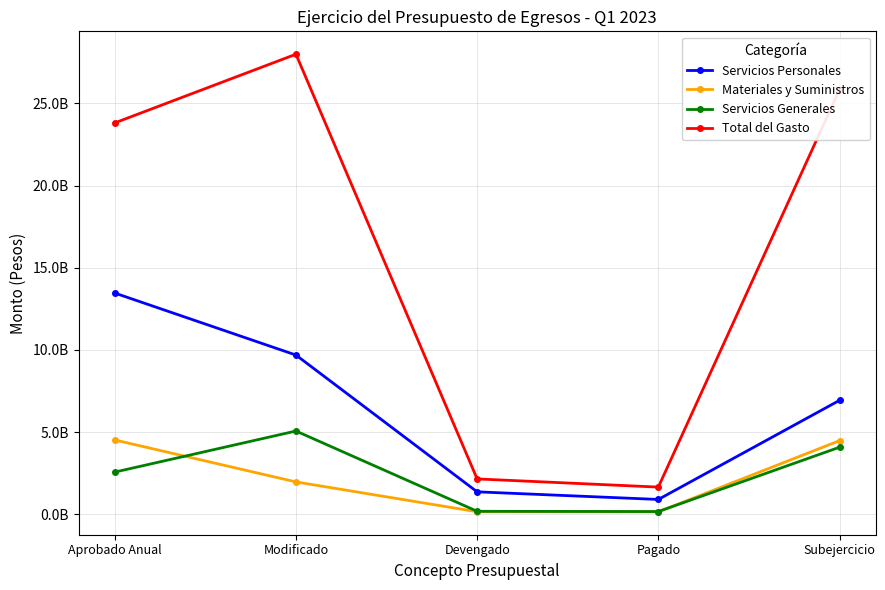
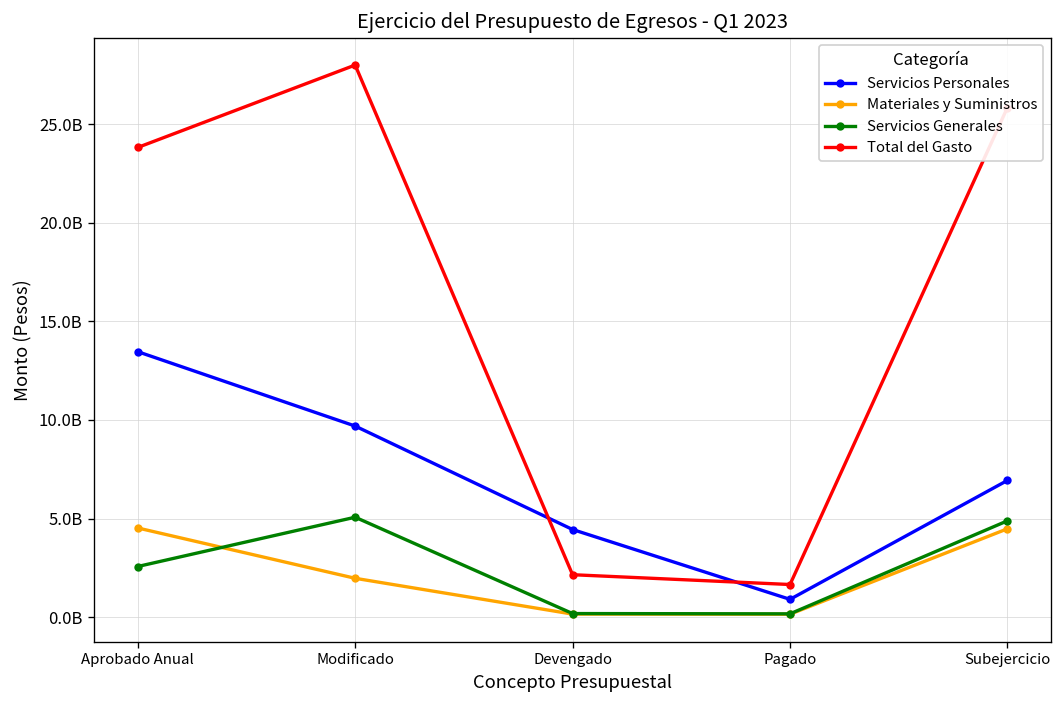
Servicios Personales, Devengado: 1400000000 -> 4400000000
Servicios Generales, Subejercicio: 4100000000 -> 4900000000
